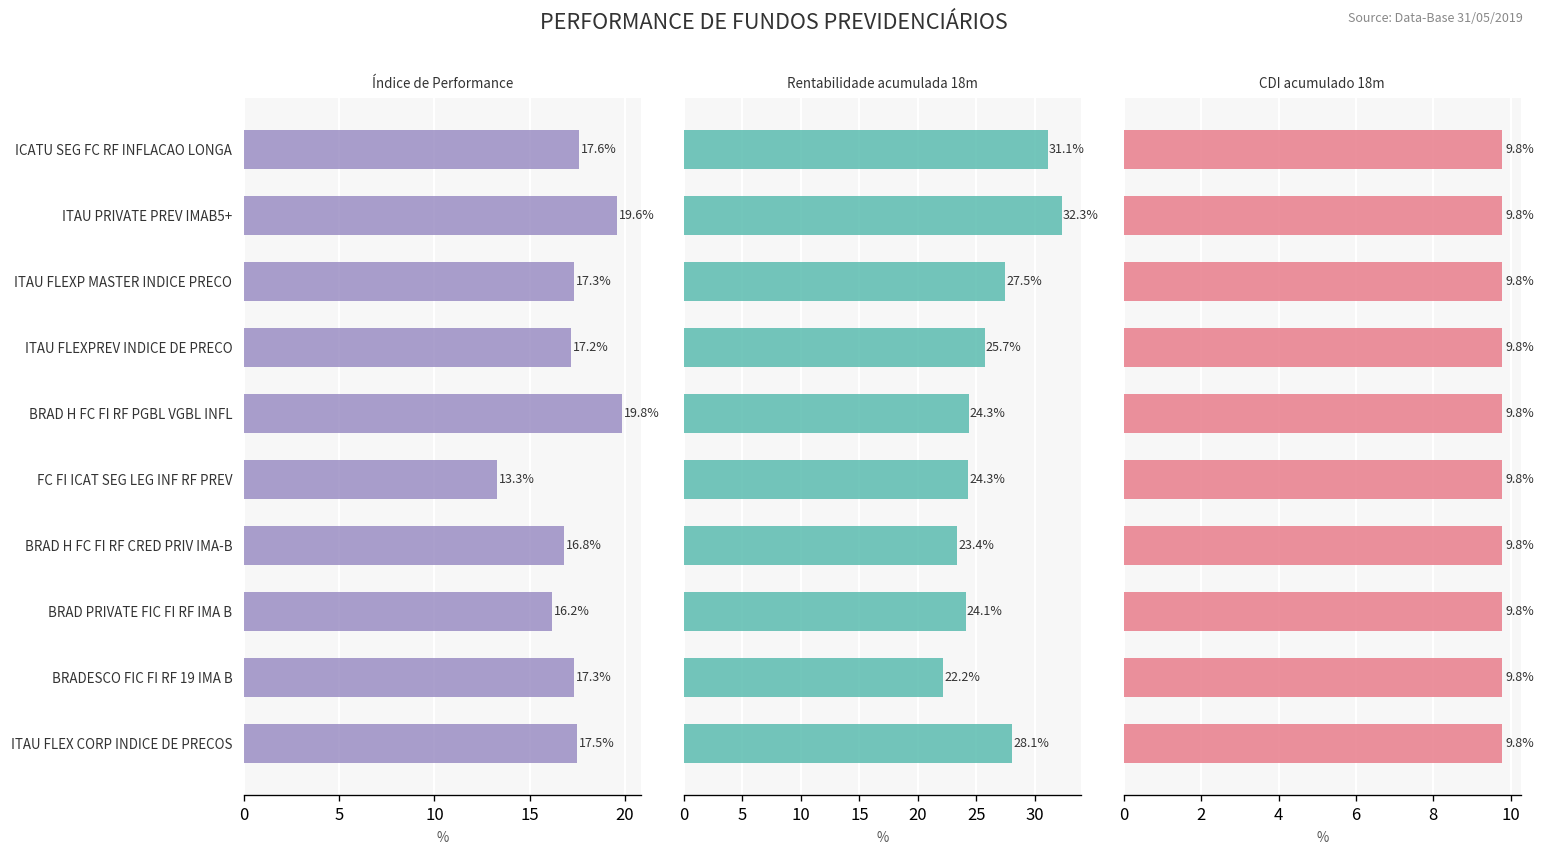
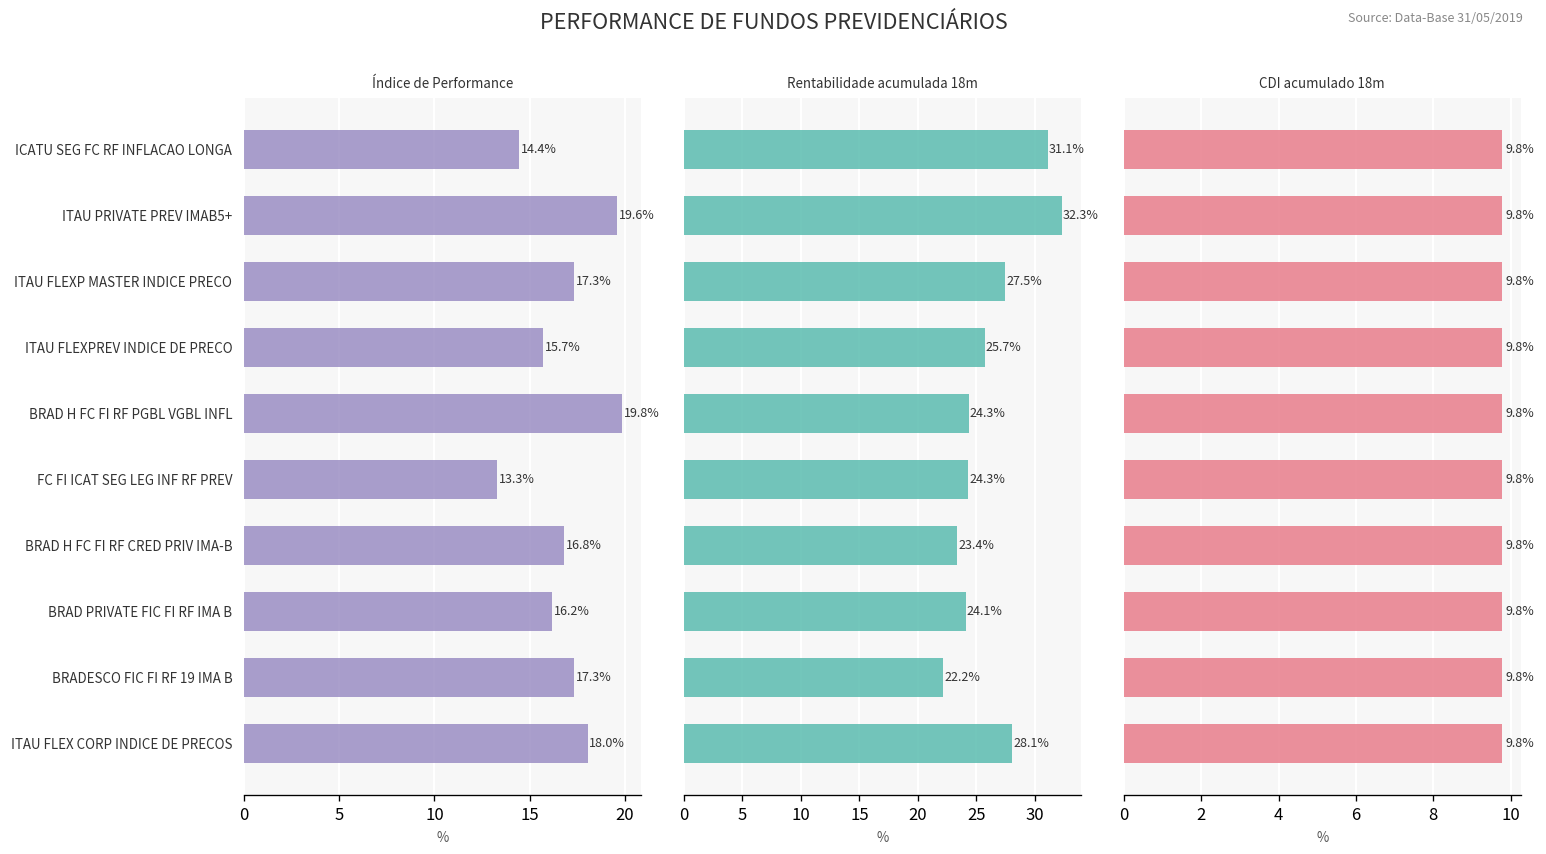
Índice de Performance, ICATU SEG FC RF INFLACAO LONGA: 17.6% -> 14.4%
Índice de Performance, ITAU FLEXPREV INDICE DE PRECO: 17.2% -> 15.7%
Índice de Performance, ITAU FLEX CORP INDICE DE PRECOS: 17.5% -> 18.0%
